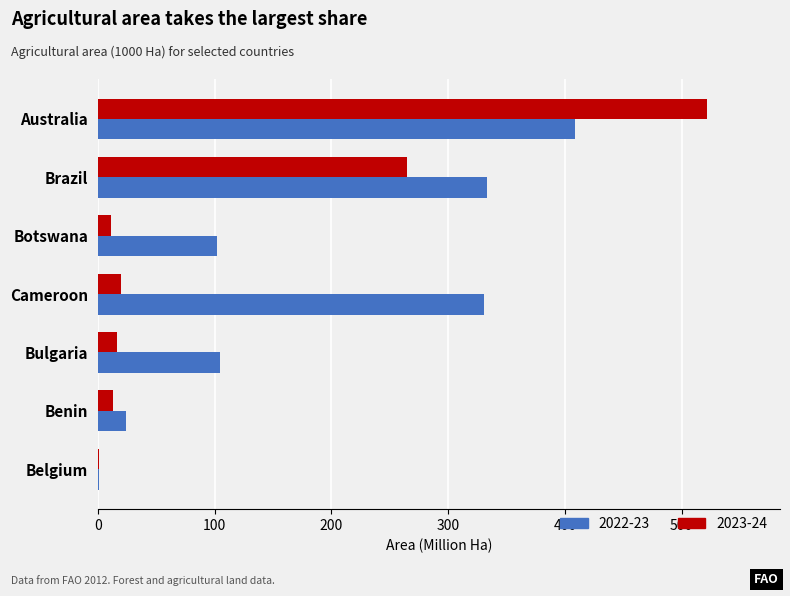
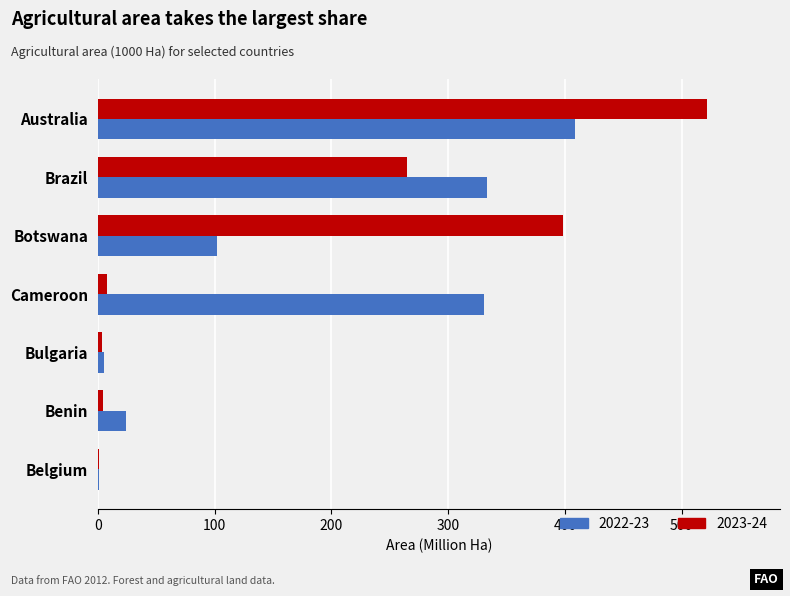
2023-24, Botswana: 12 -> 399
2023-24, Cameroon: 20 -> 8
2023-24, Bulgaria: 16 -> 4
2022-23, Bulgaria: 105 -> 5
2023-24, Benin: 13 -> 5
